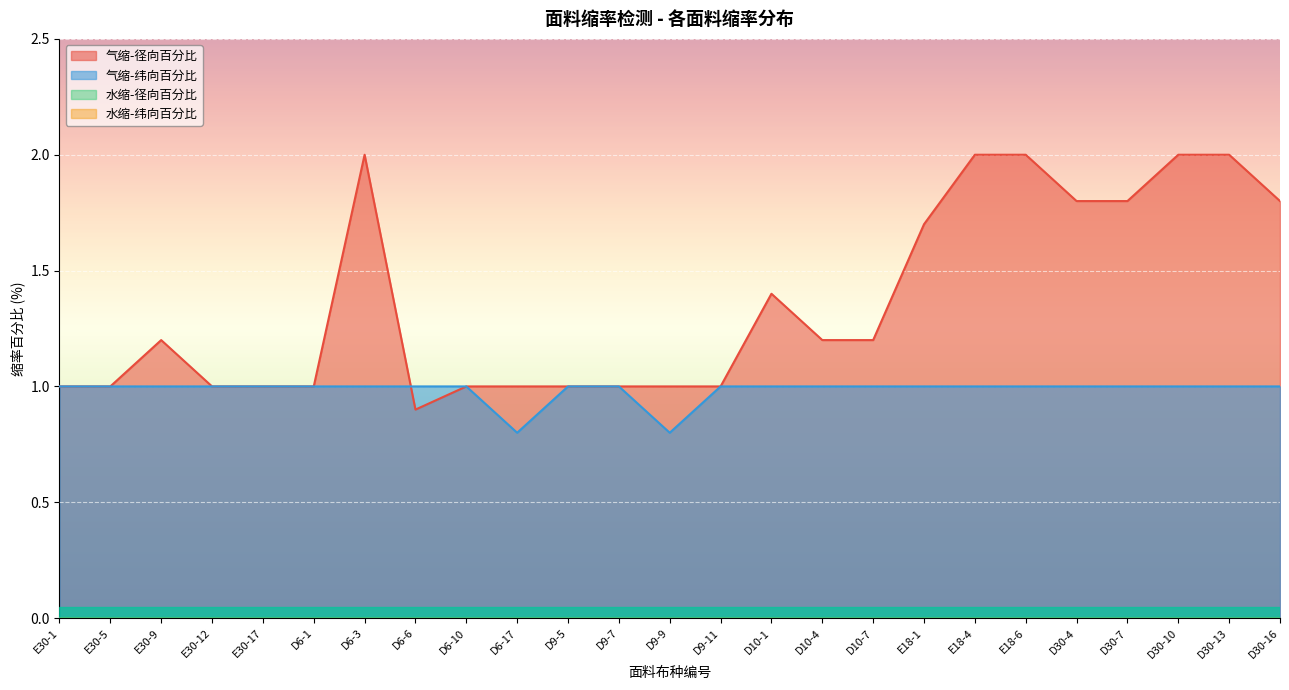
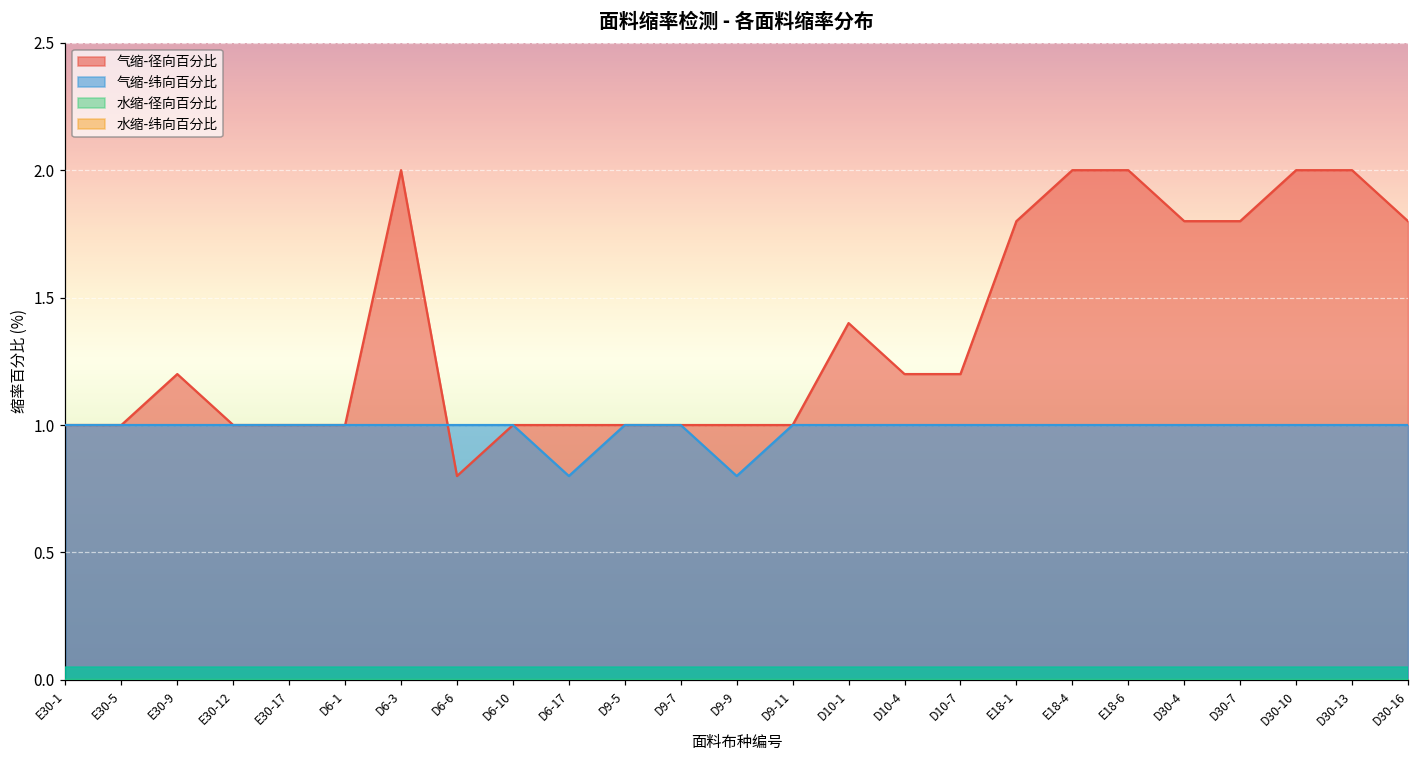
气缩-径向百分比, D6-6: 0.9 -> 0.8
气缩-径向百分比, E18-1: 1.7 -> 1.8
